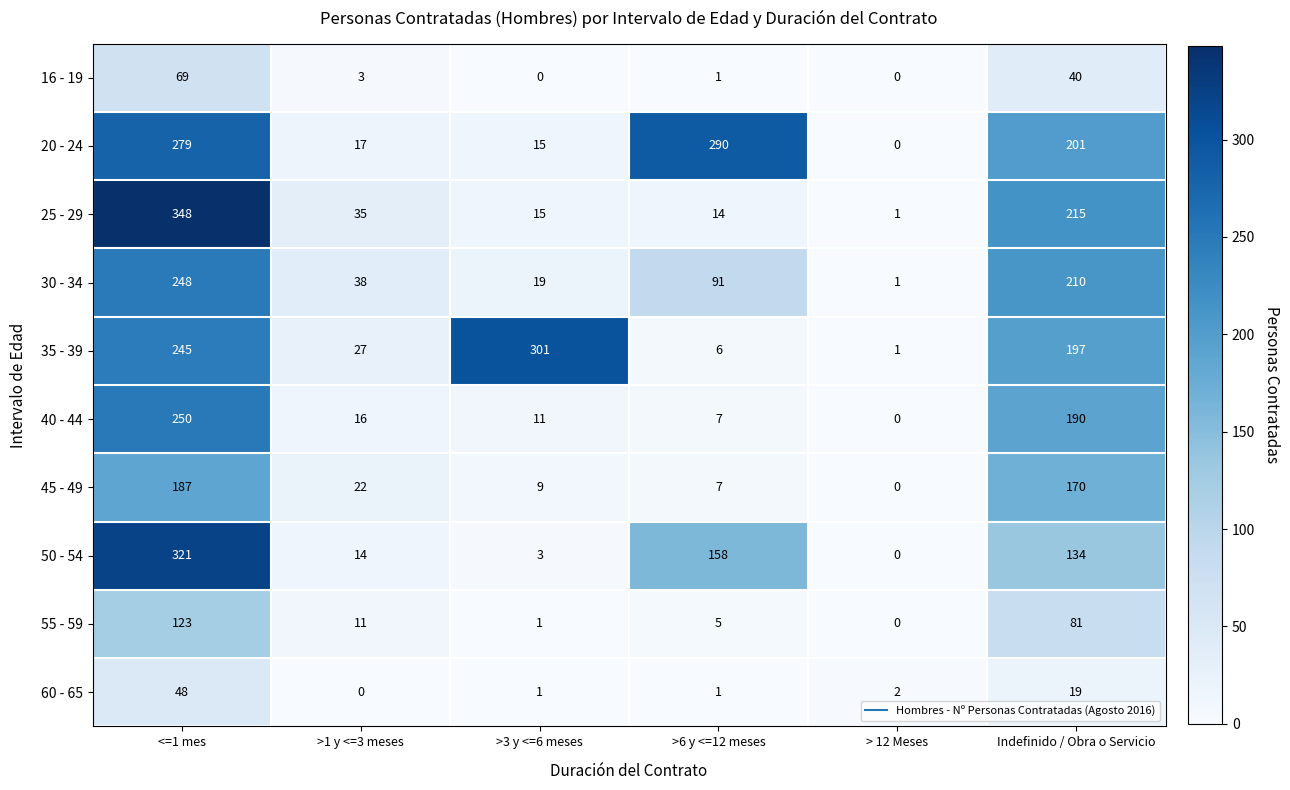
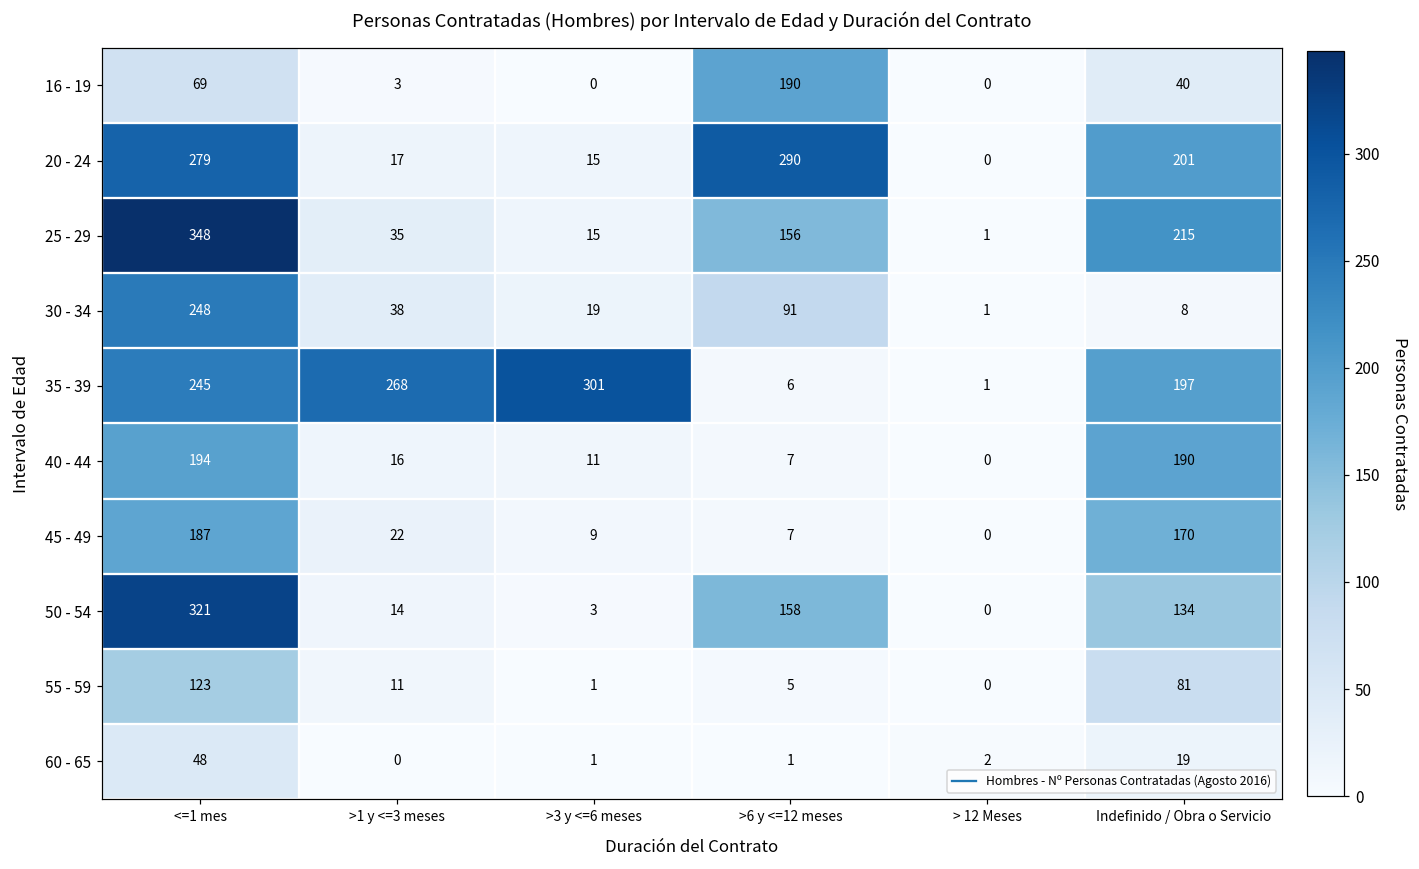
16 - 19, >6 y <=12 meses: 1 -> 190
25 - 29, >6 y <=12 meses: 14 -> 156
30 - 34, Indefinido / Obra o Servicio: 210 -> 8
35 - 39, >1 y <=3 meses: 27 -> 268
40 - 44, <=1 mes: 250 -> 194
